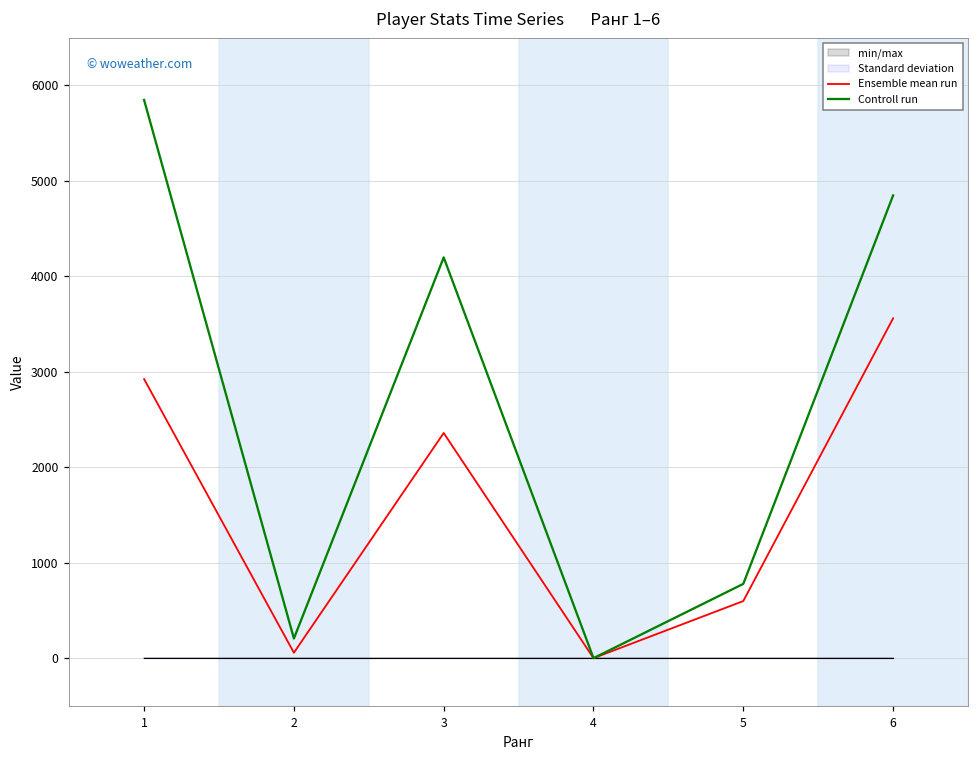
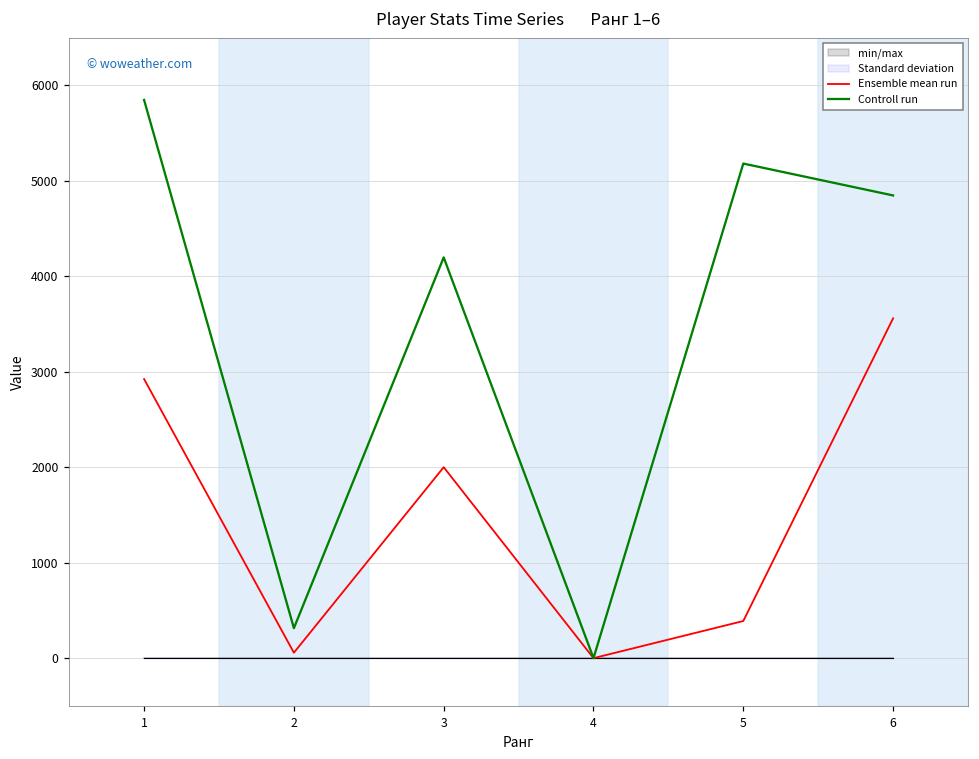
Controll run, 2: 200 -> 300
Ensemble mean run, 3: 2400 -> 2000
Ensemble mean run, 5: 600 -> 400
Controll run, 5: 800 -> 5200
